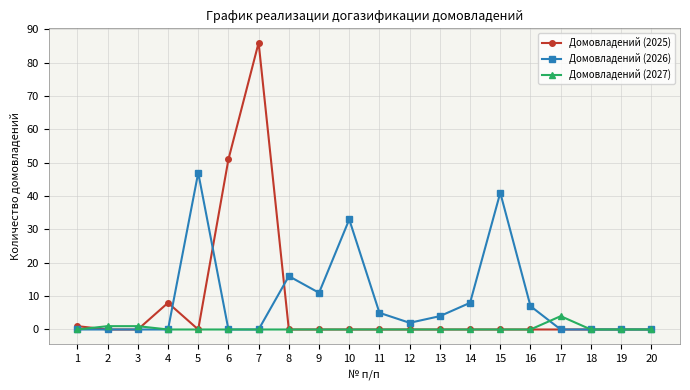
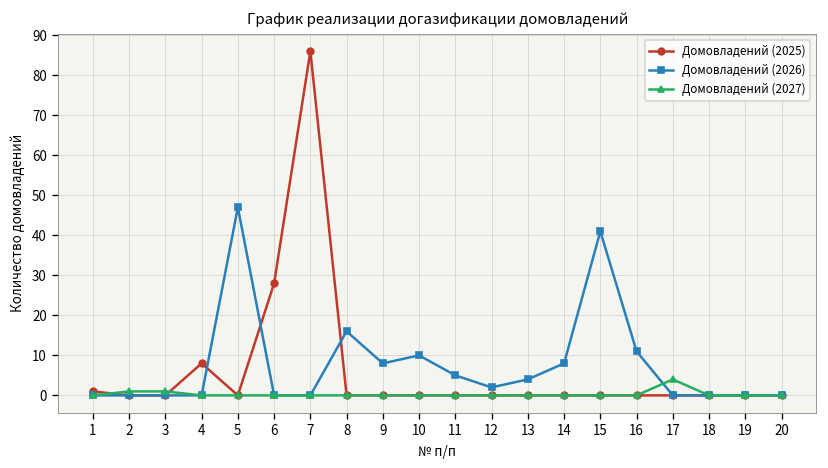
Домовладений (2025), 6: 51 -> 28
Домовладений (2026), 9: 11 -> 8
Домовладений (2026), 10: 33 -> 10
Домовладений (2026), 16: 7 -> 11
